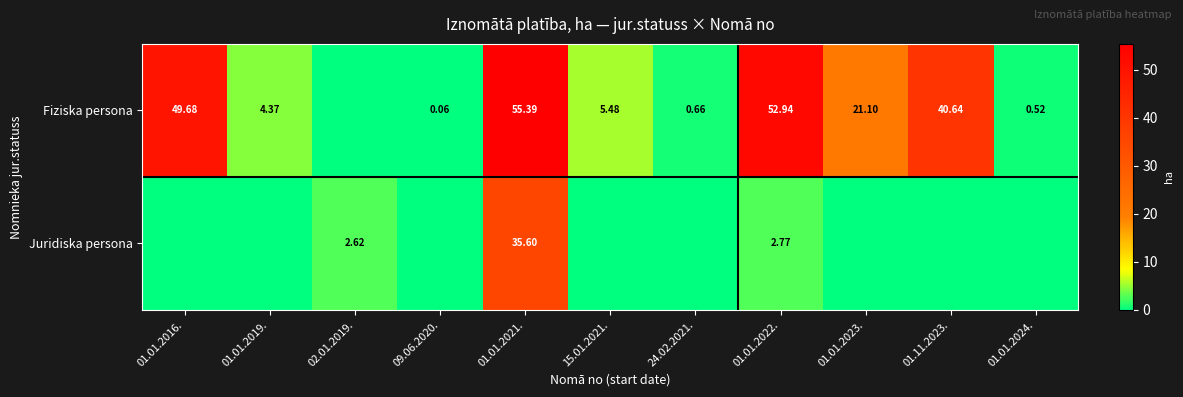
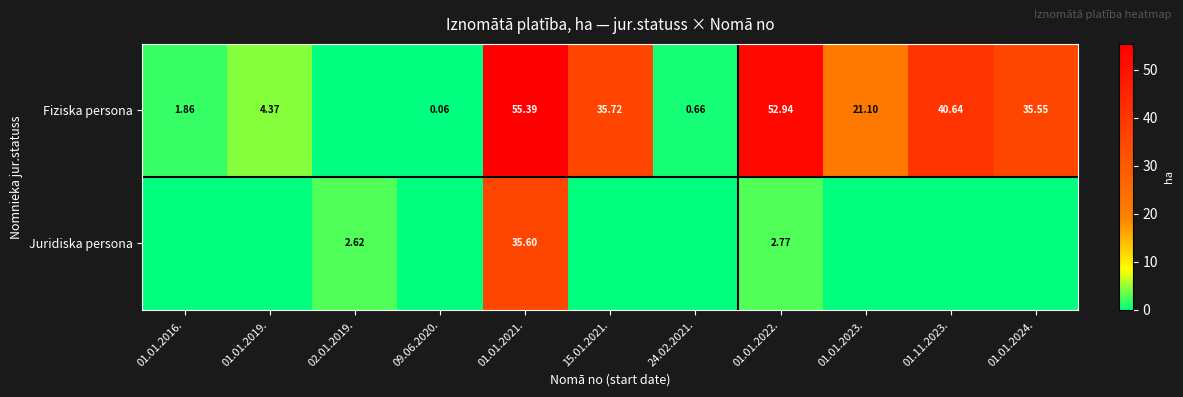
Fiziska persona, 01.01.2016.: 49.68 -> 1.86
Fiziska persona, 15.01.2021.: 5.48 -> 35.72
Fiziska persona, 01.01.2024.: 0.52 -> 35.55
